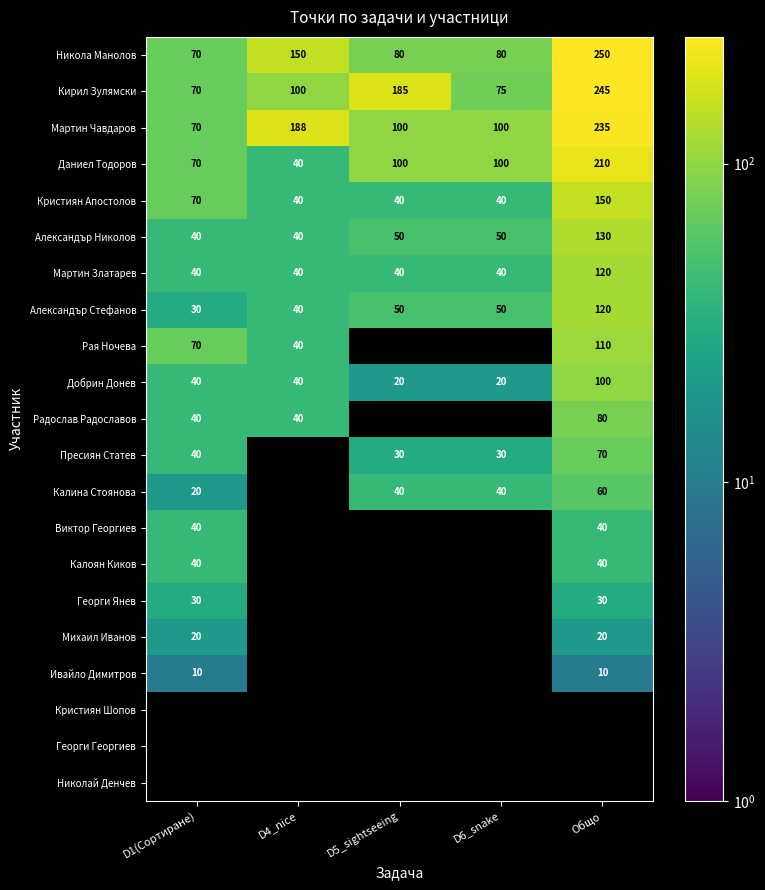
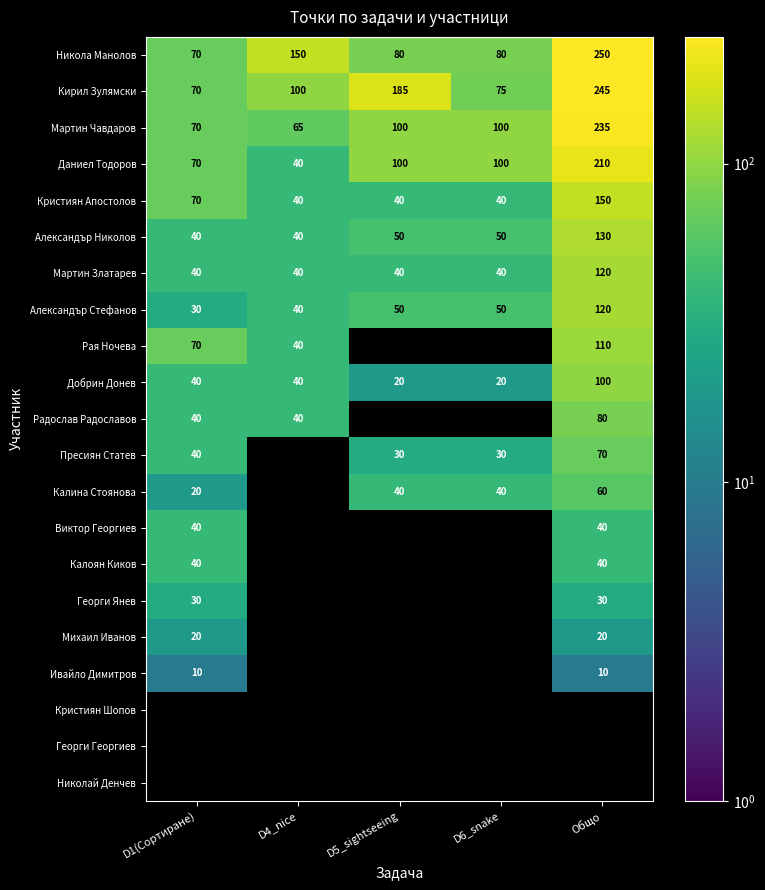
Мартин Чавдаров, D4_nice: 188 -> 65
